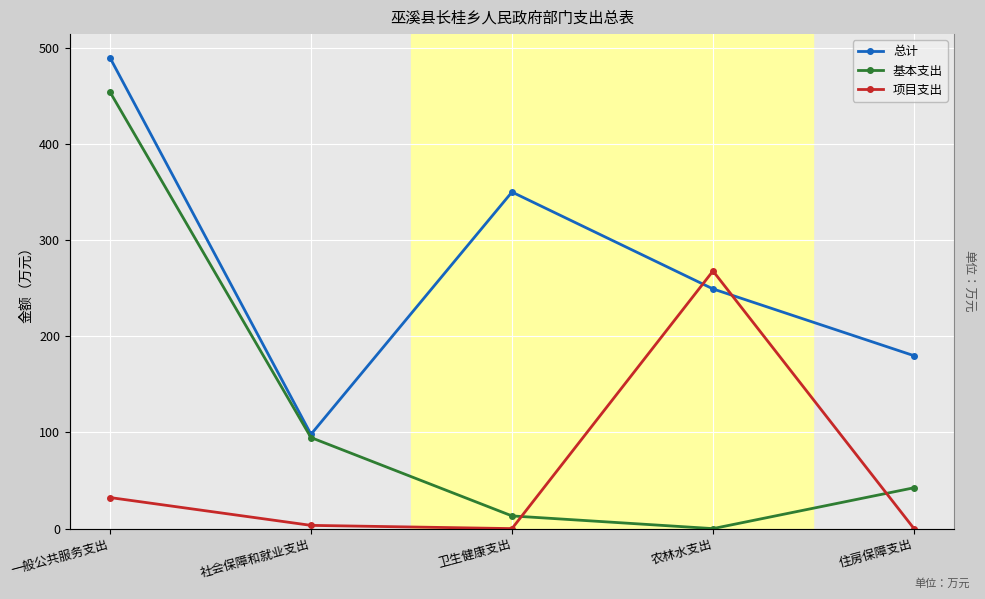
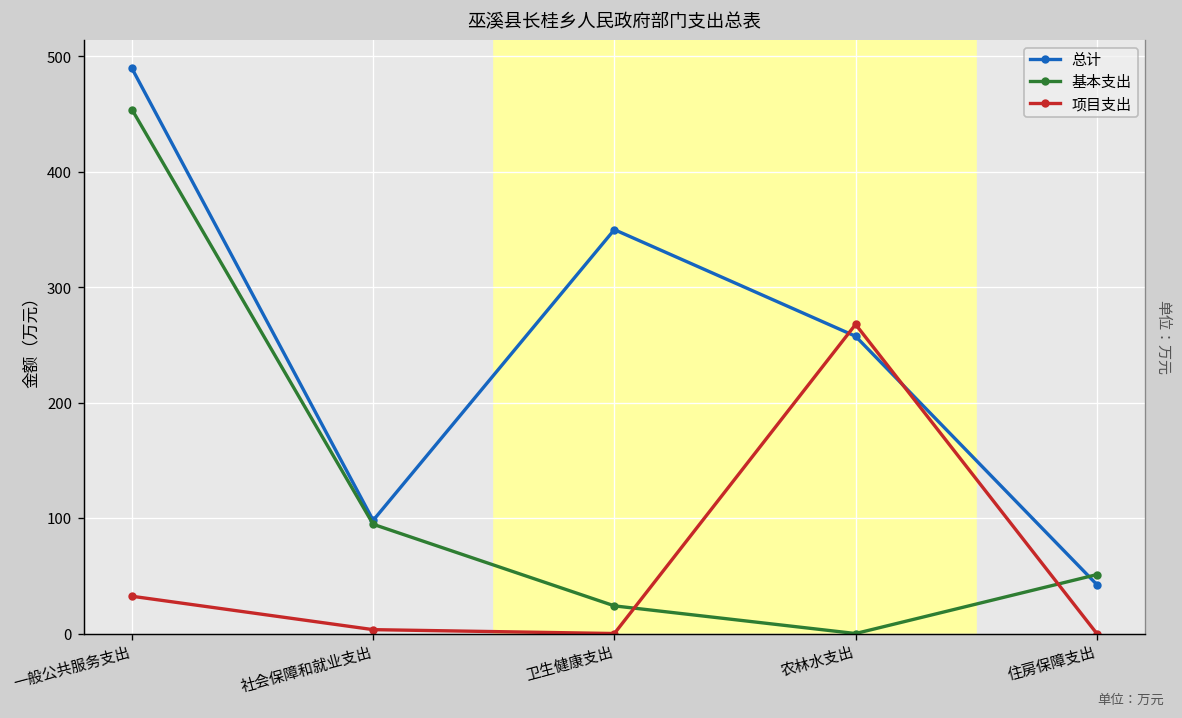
基本支出, 卫生健康支出: 10 -> 20
总计, 农林水支出: 250 -> 260
总计, 住房保障支出: 180 -> 40
基本支出, 住房保障支出: 40 -> 50
